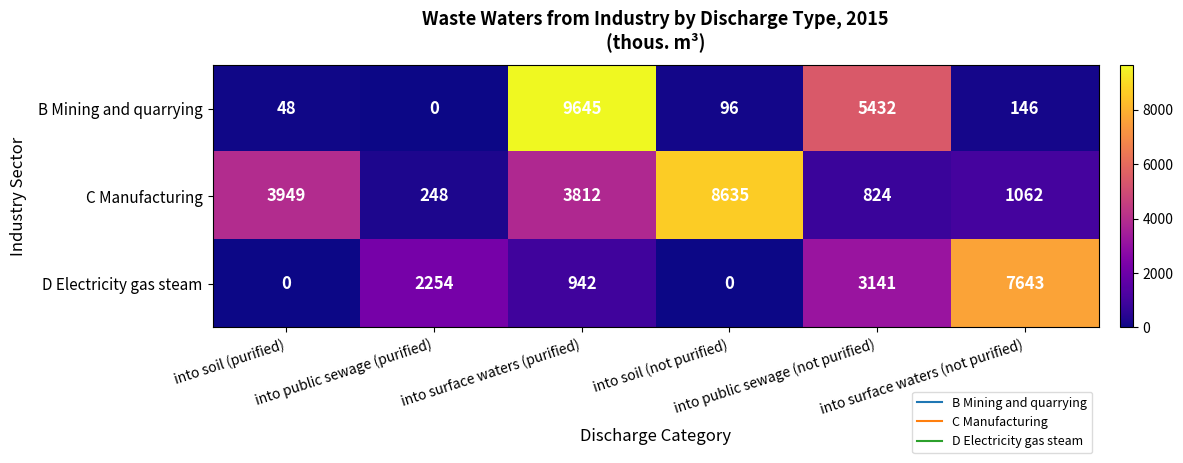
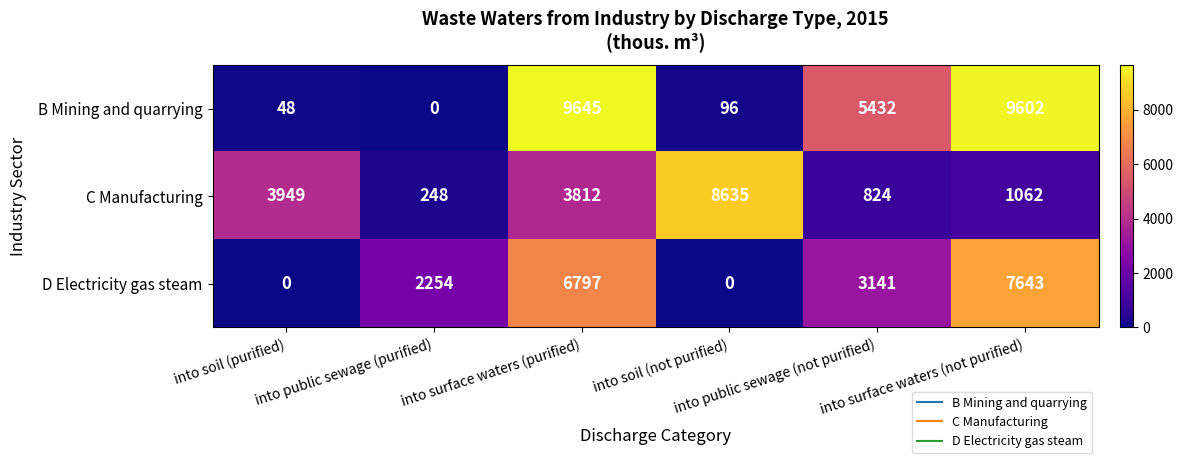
B Mining and quarrying, into surface waters (not purified): 146 -> 9602
D Electricity gas steam, into surface waters (purified): 942 -> 6797
